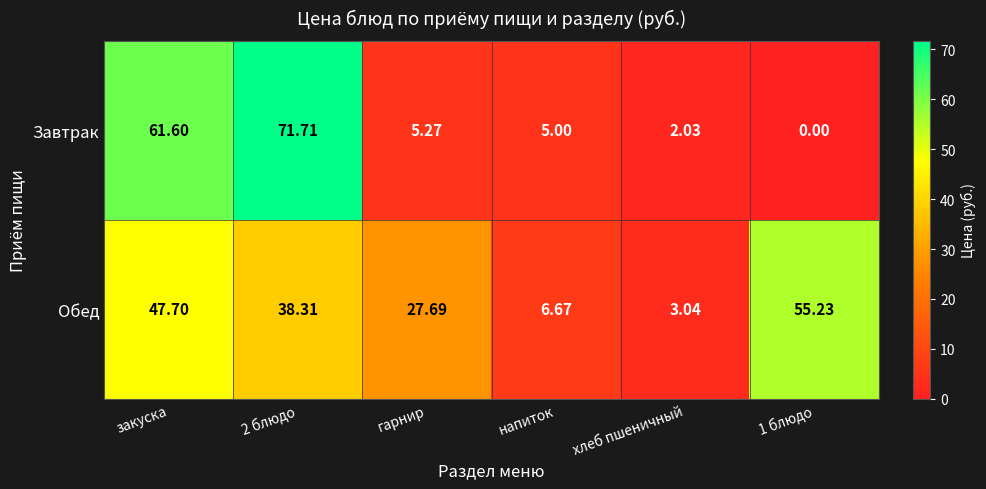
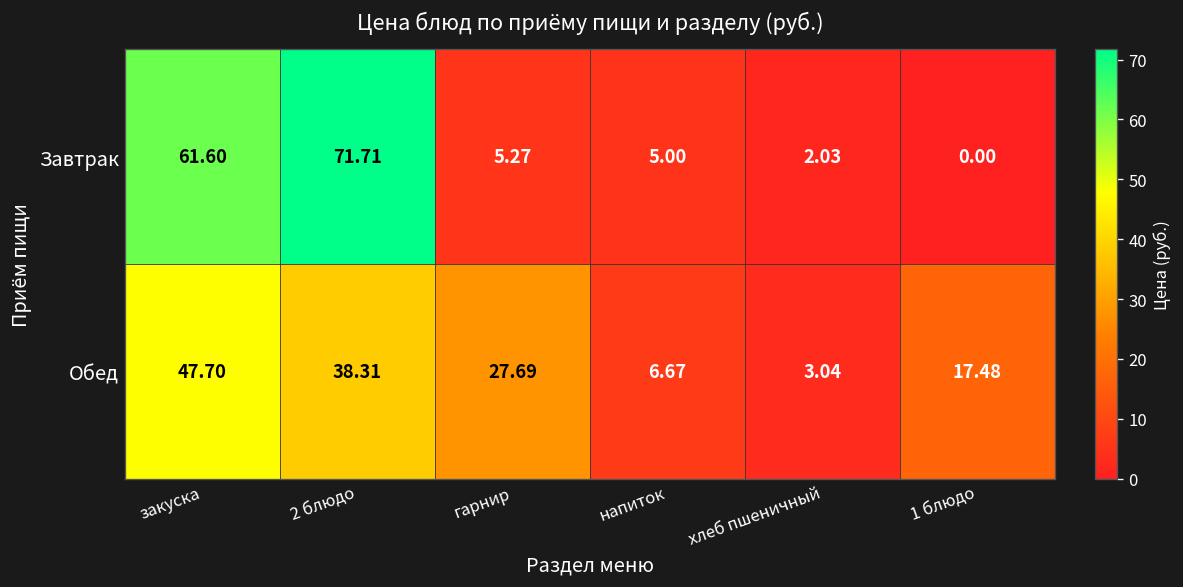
Обед, 1 блюдо: 55.23 -> 17.48
